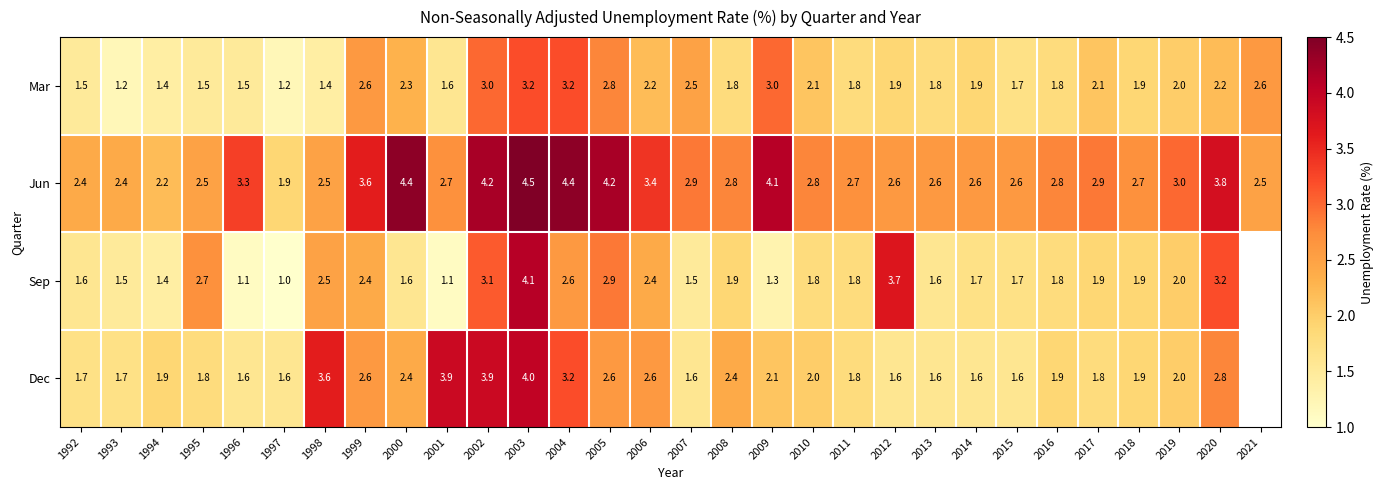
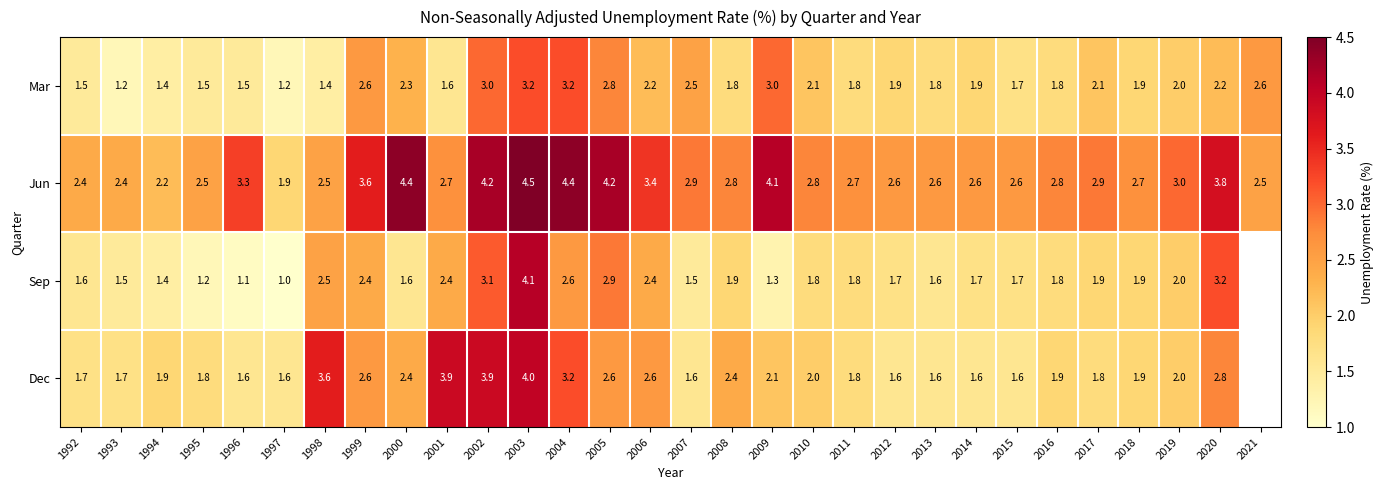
Sep, 1995: 2.7 -> 1.2
Sep, 2001: 1.1 -> 2.4
Sep, 2012: 3.7 -> 1.7
